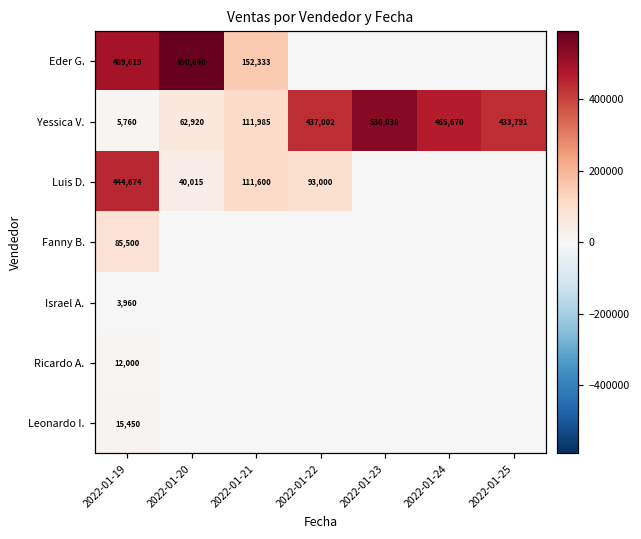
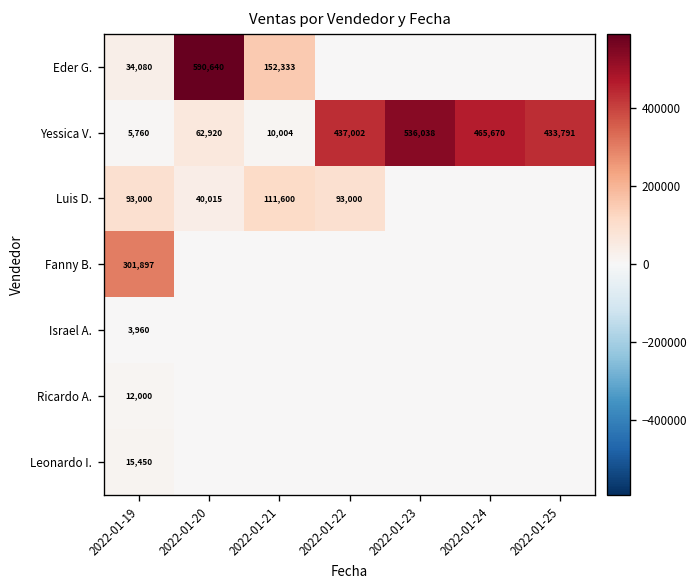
Eder G., 2022-01-19: 489,619 -> 34,080
Yessica V., 2022-01-21: 111,985 -> 10,004
Luis D., 2022-01-19: 444,674 -> 93,000
Fanny B., 2022-01-19: 85,500 -> 301,897
